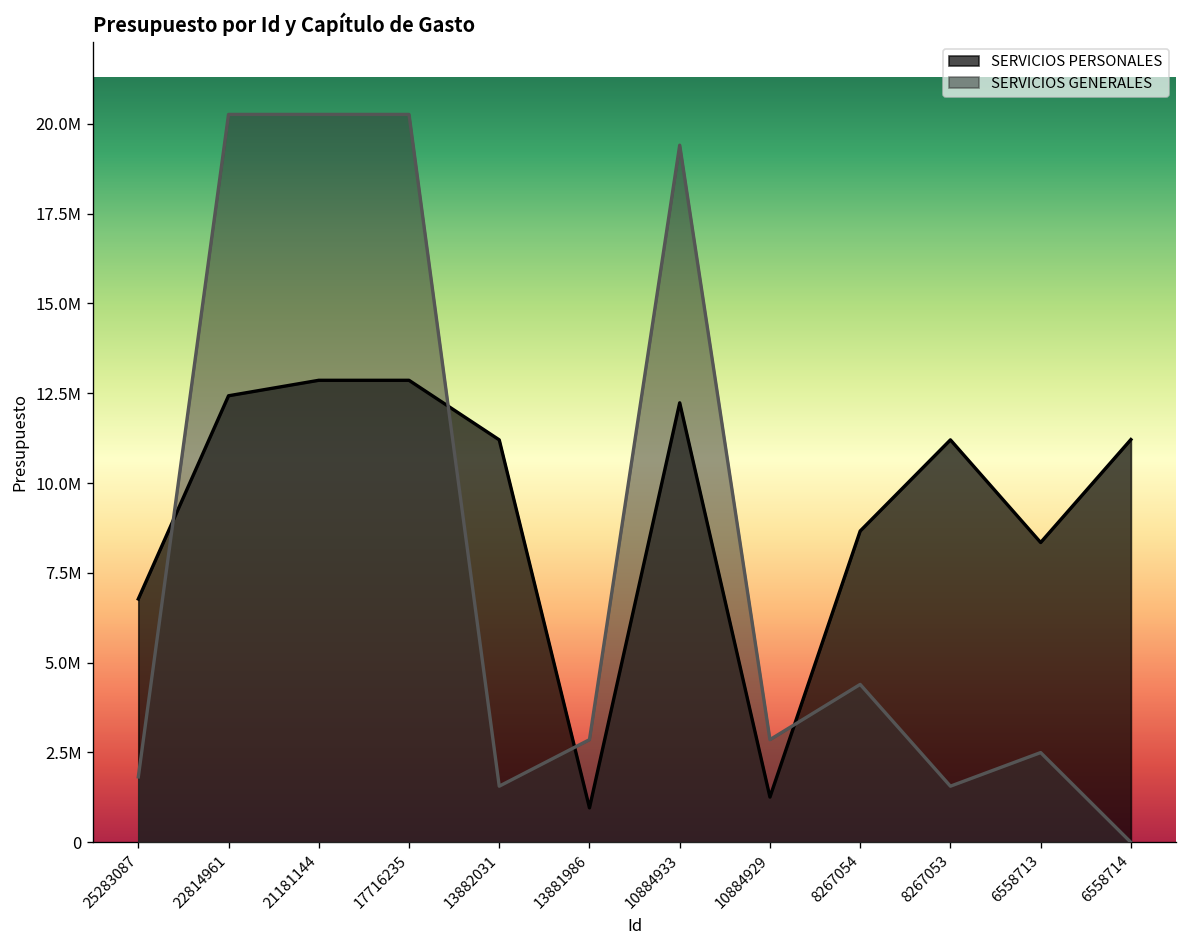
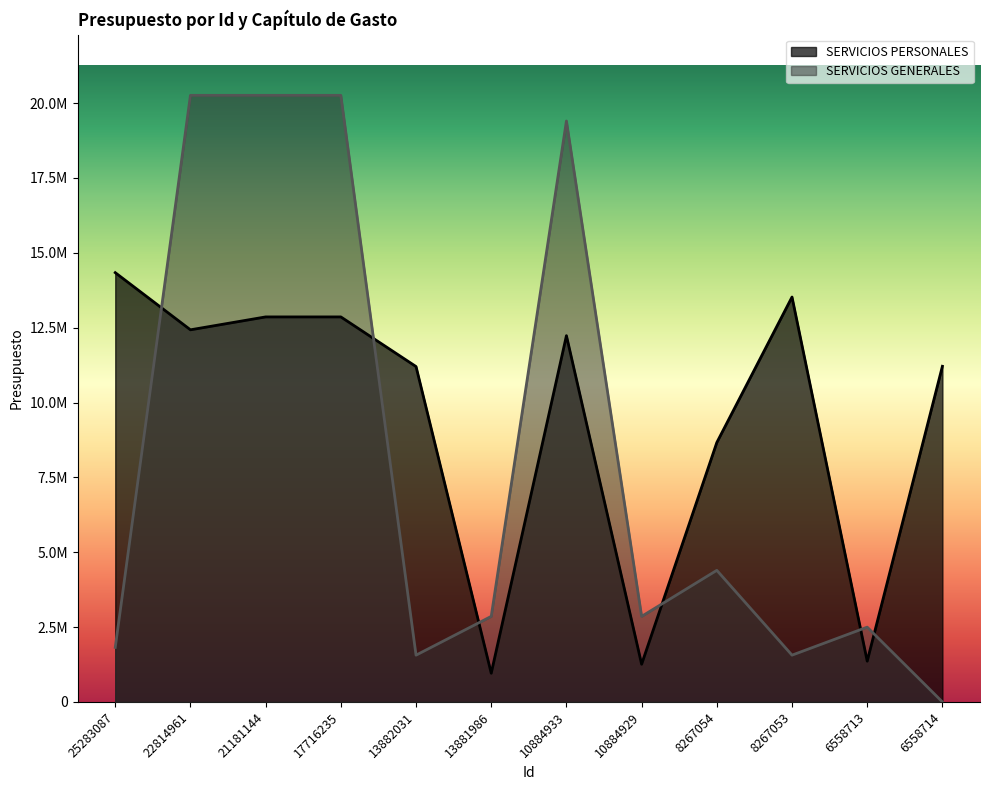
SERVICIOS PERSONALES, 25283087: 6800000 -> 14300000
SERVICIOS PERSONALES, 8267053: 11200000 -> 13500000
SERVICIOS PERSONALES, 6558713: 8300000 -> 1400000
